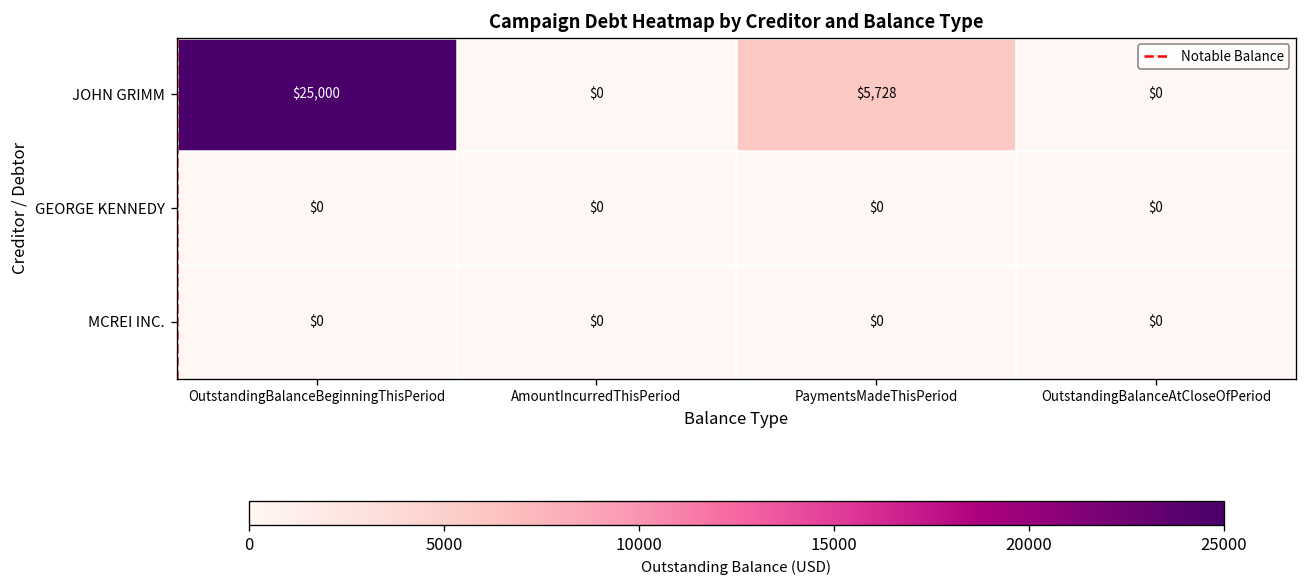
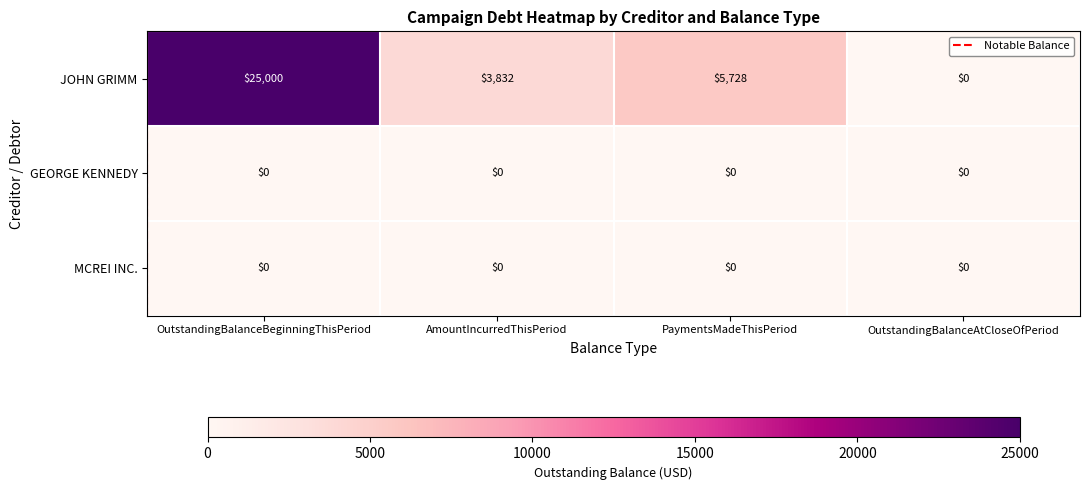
JOHN GRIMM, AmountIncurredThisPeriod: $0 -> $3,832
